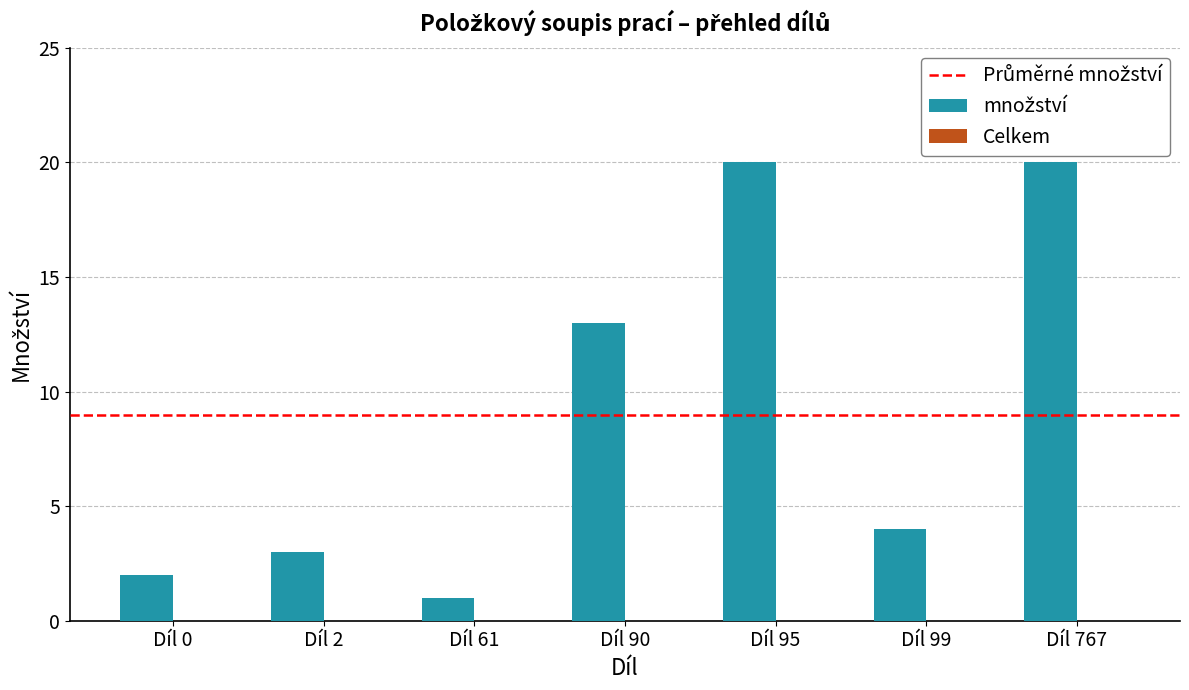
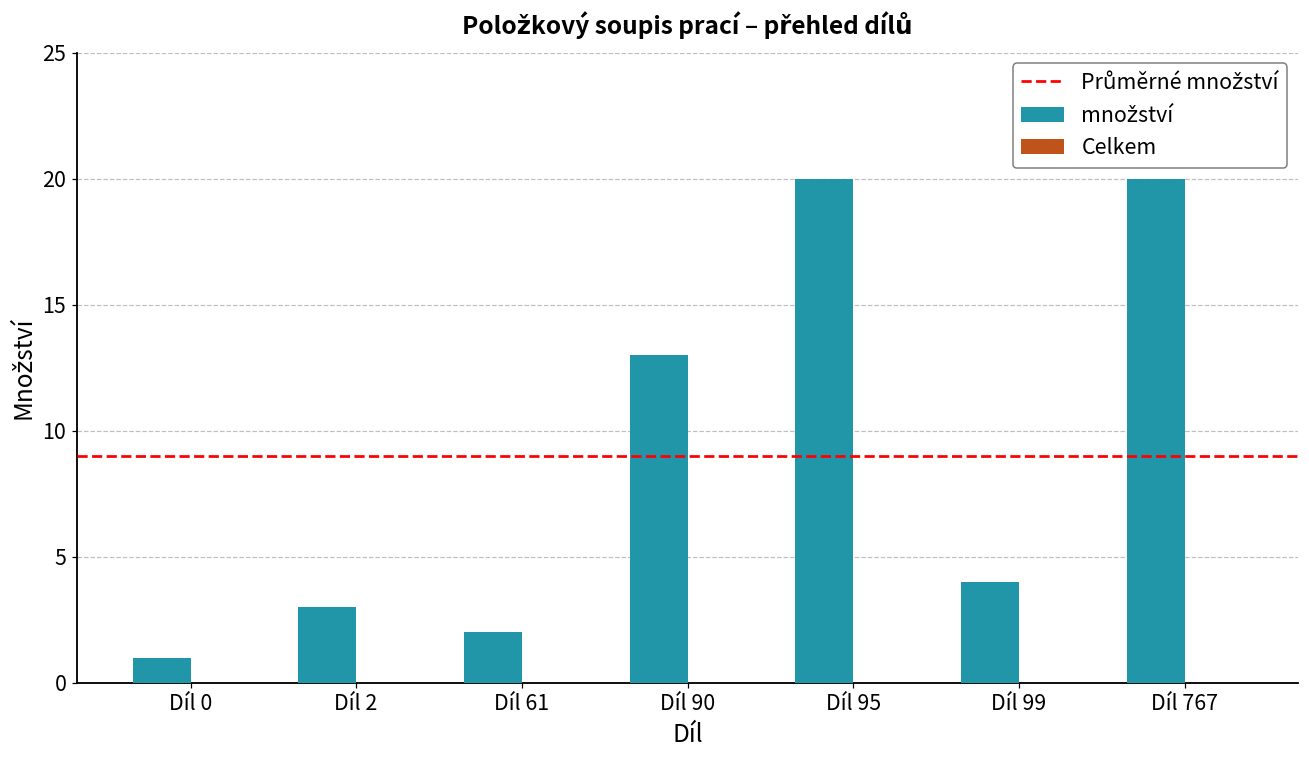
množství, Díl 0: 2 -> 1
množství, Díl 61: 1 -> 2
